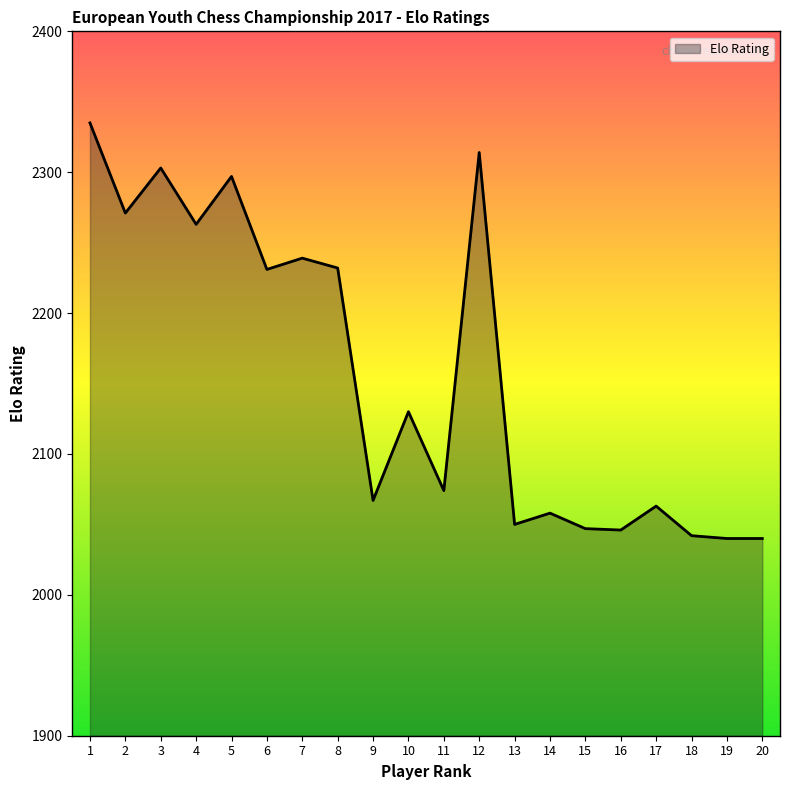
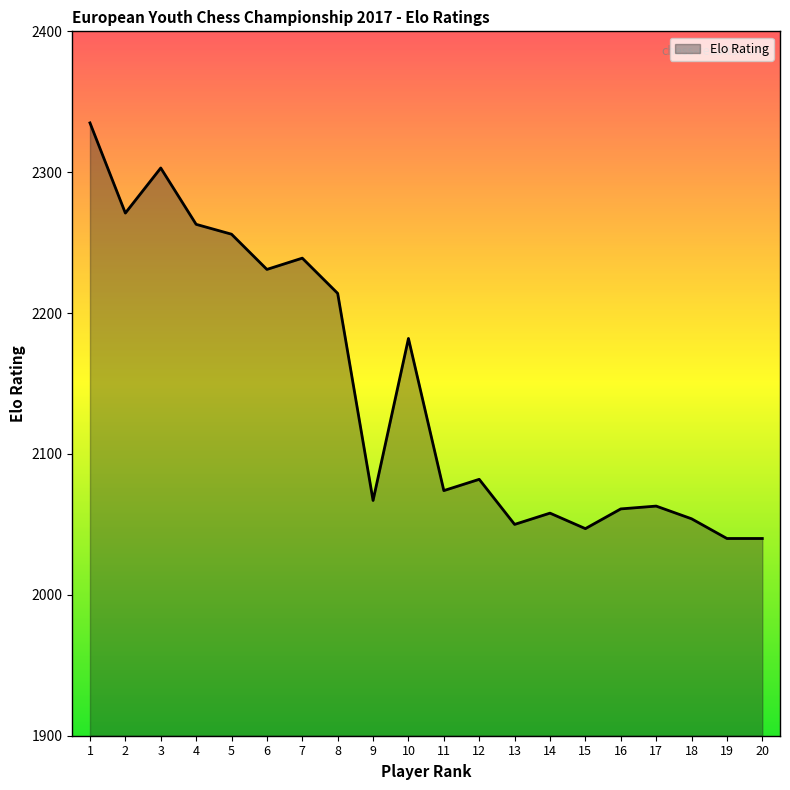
5: 2297 -> 2256
8: 2232 -> 2214
10: 2130 -> 2182
12: 2314 -> 2082
16: 2046 -> 2061
18: 2042 -> 2054
